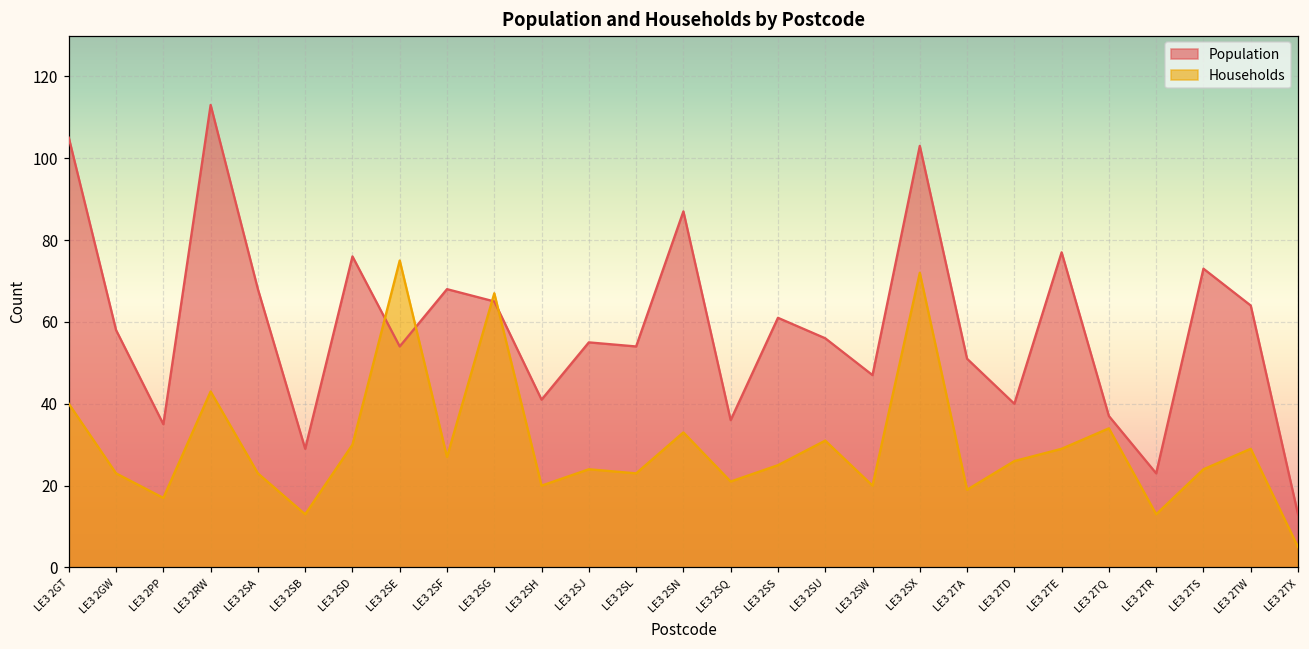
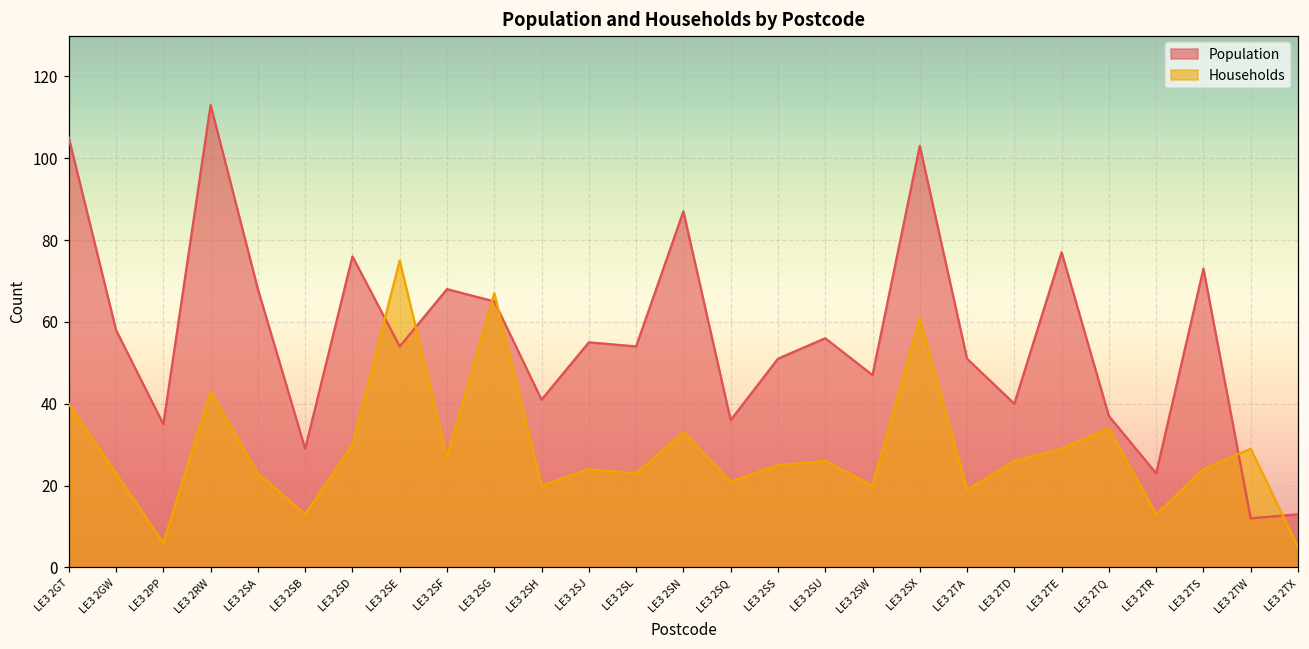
Households, LE3 2PP: 17 -> 6
Population, LE3 2SS: 61 -> 51
Households, LE3 2SU: 31 -> 26
Households, LE3 2SX: 72 -> 61
Population, LE3 2TW: 64 -> 12
